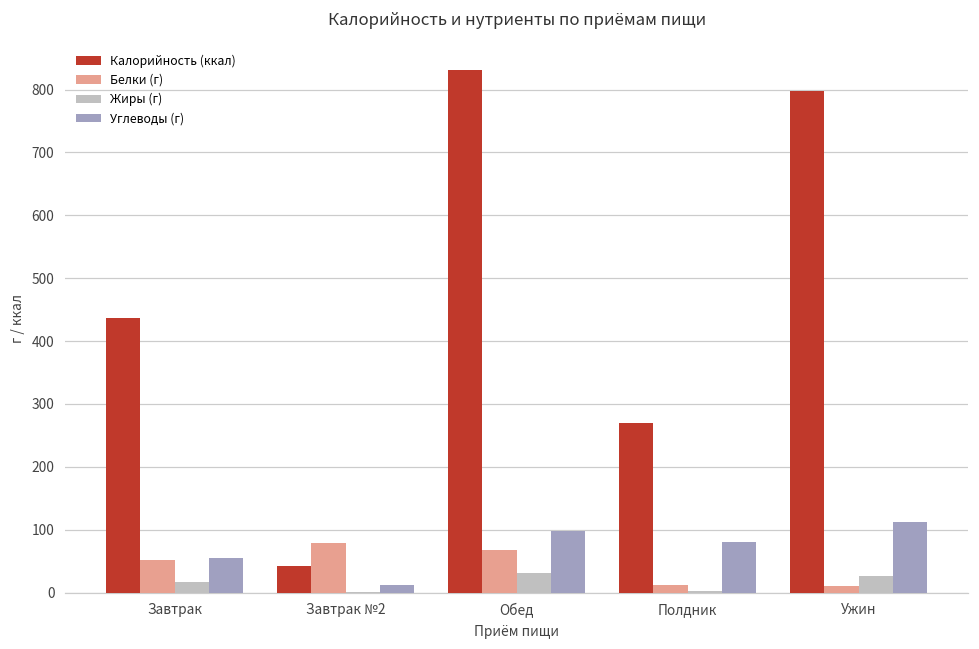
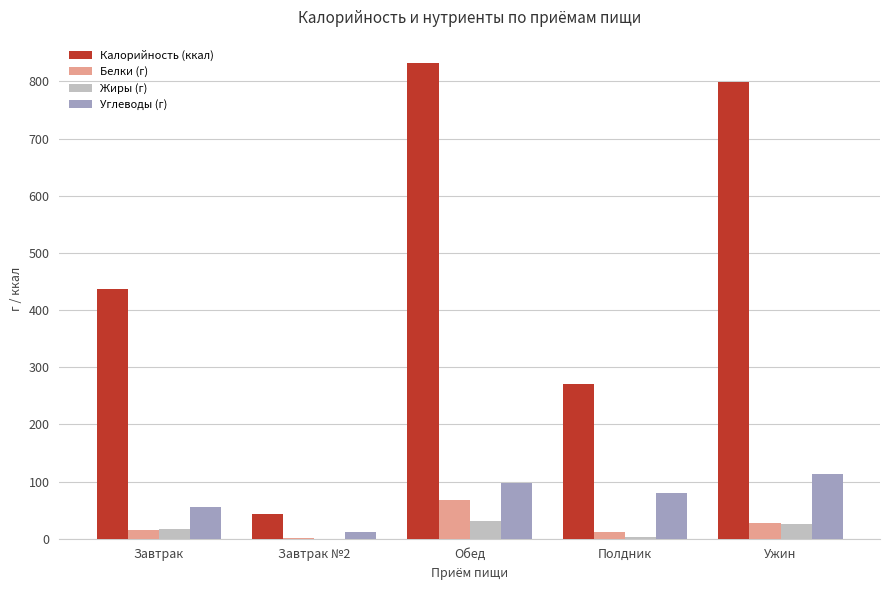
Белки (г), Завтрак: 50 -> 20
Белки (г), Завтрак №2: 80 -> 0
Белки (г), Ужин: 10 -> 30
